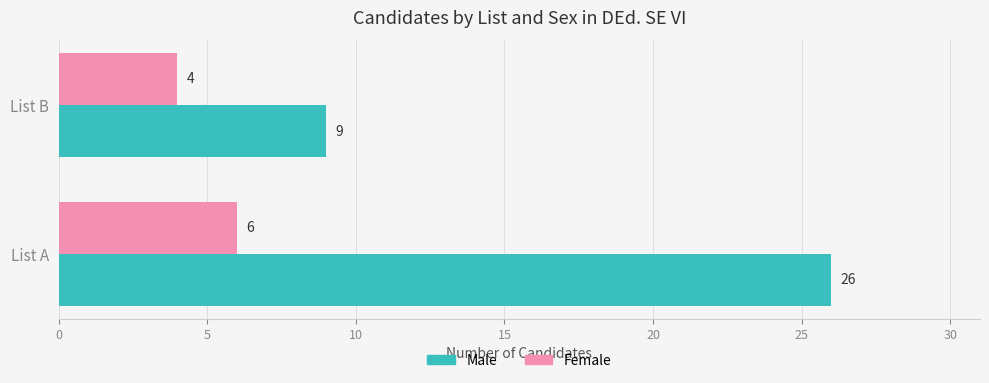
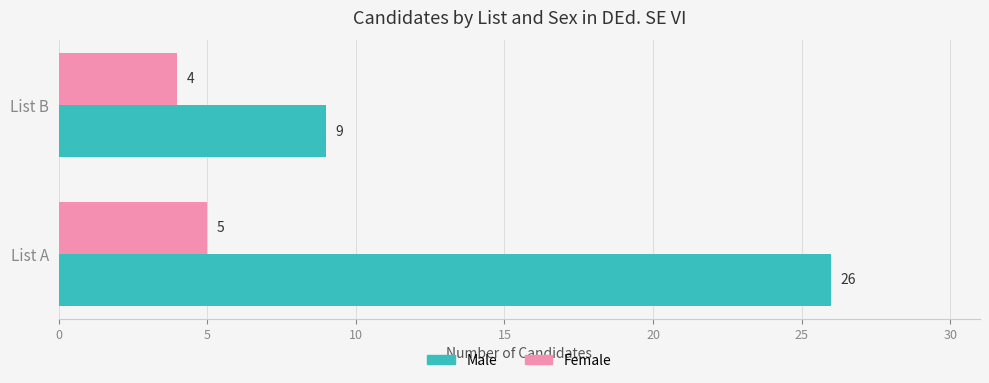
Female, List A: 6 -> 5
